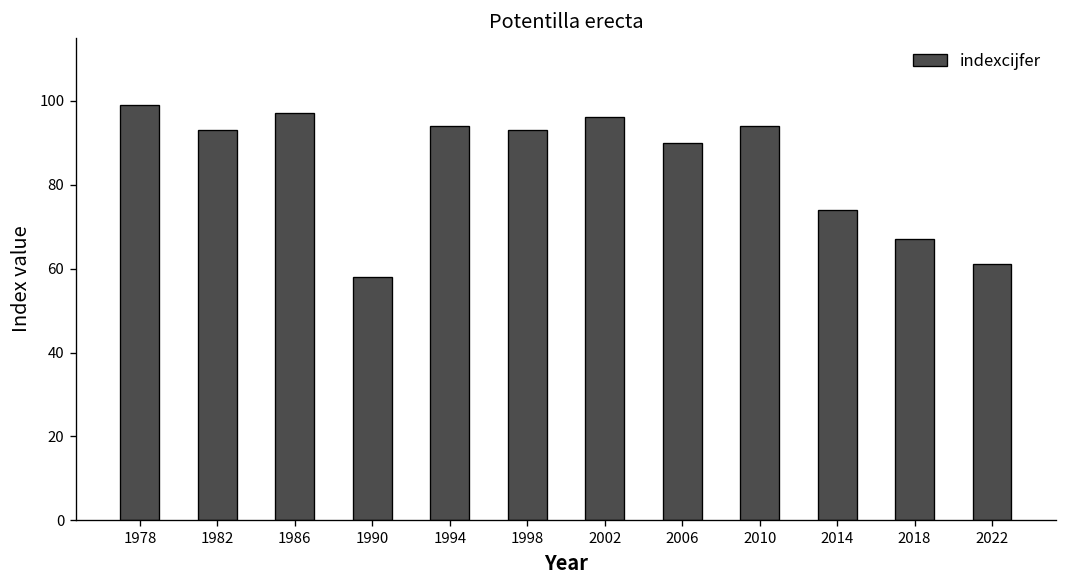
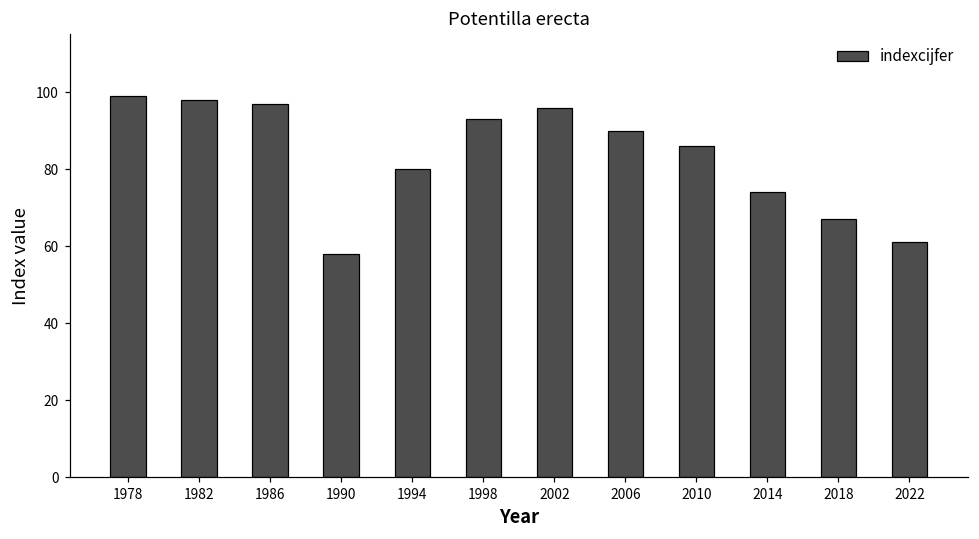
1982: 93 -> 98
1994: 94 -> 80
2010: 94 -> 86
